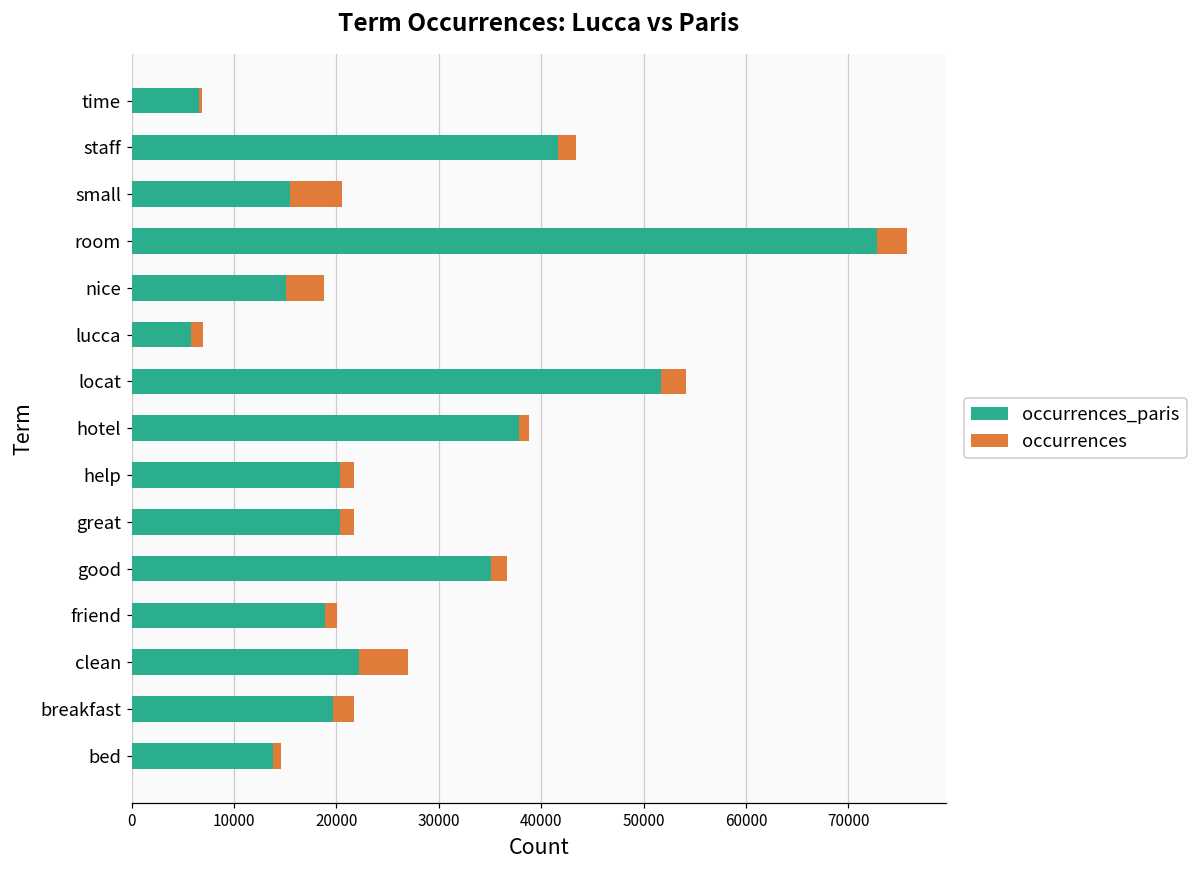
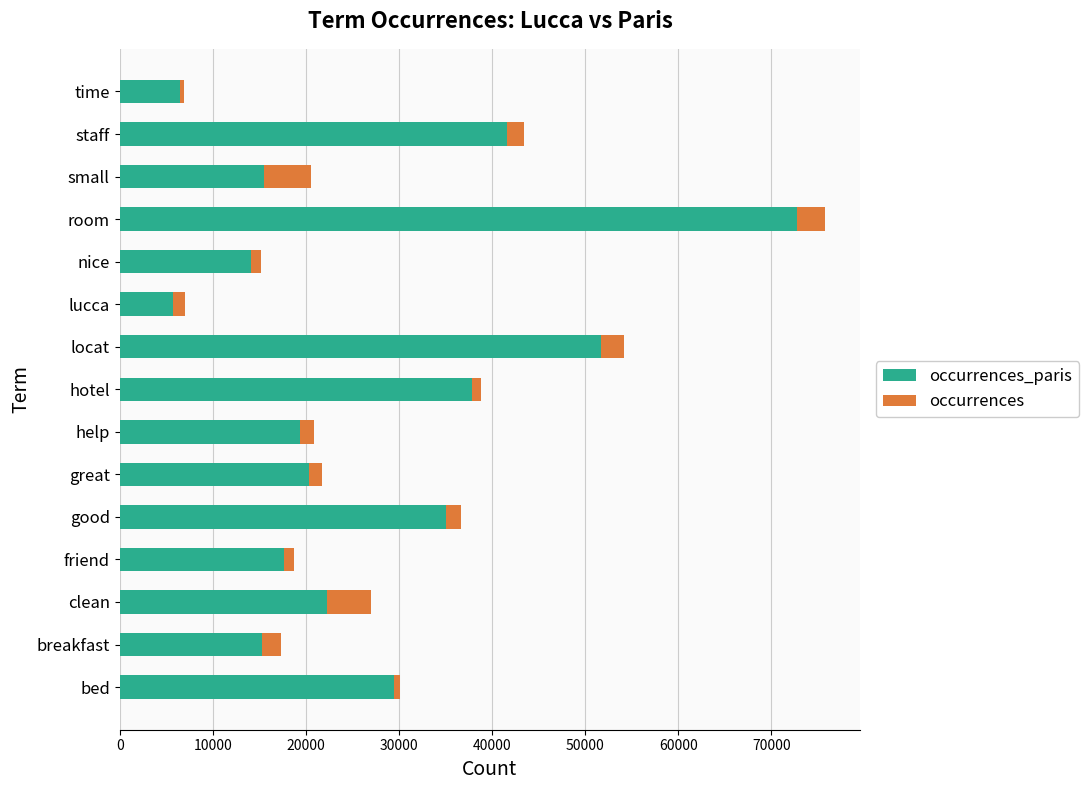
occurrences_paris, nice: 15000 -> 14000
occurrences, nice: 4000 -> 1000
occurrences_paris, help: 20000 -> 19000
occurrences_paris, friend: 19000 -> 18000
occurrences_paris, breakfast: 20000 -> 15000
occurrences_paris, bed: 14000 -> 29000
